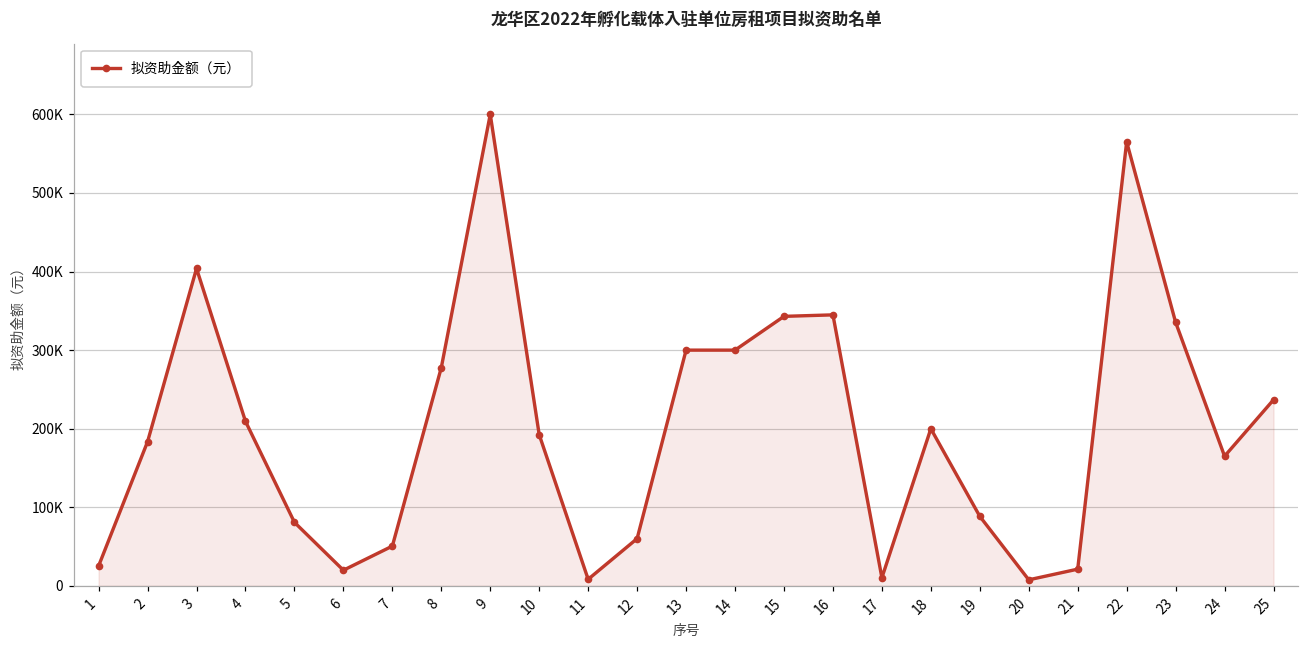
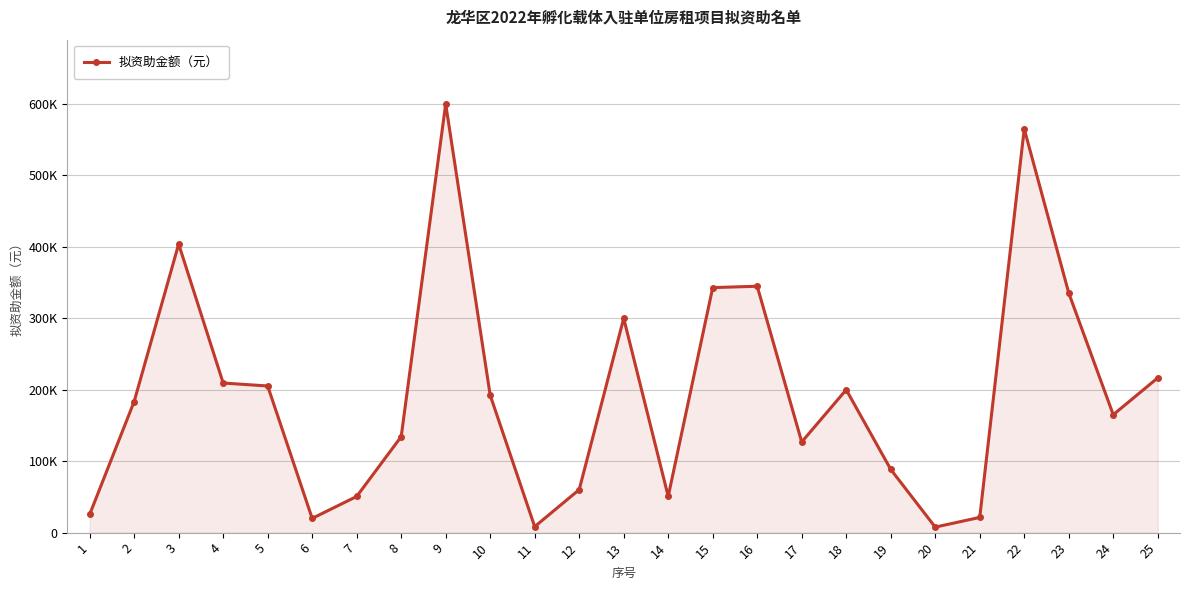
5: 80000 -> 210000
8: 280000 -> 130000
14: 300000 -> 50000
17: 10000 -> 130000
25: 240000 -> 220000
